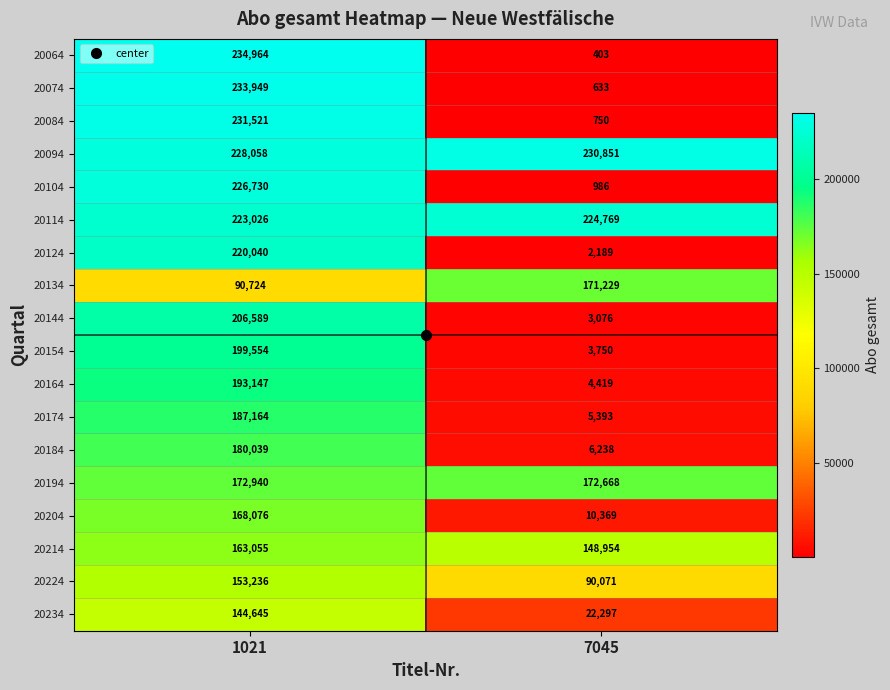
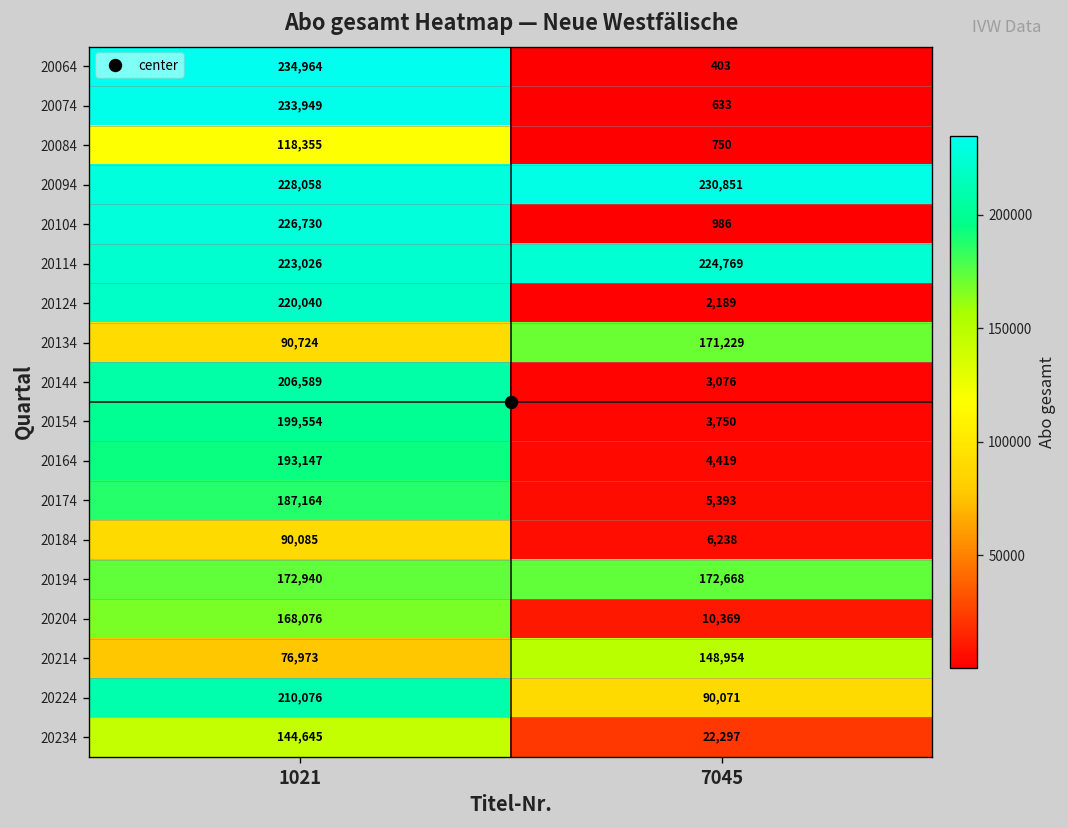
20084, 1021: 231,521 -> 118,355
20184, 1021: 180,039 -> 90,085
20214, 1021: 163,055 -> 76,973
20224, 1021: 153,236 -> 210,076
